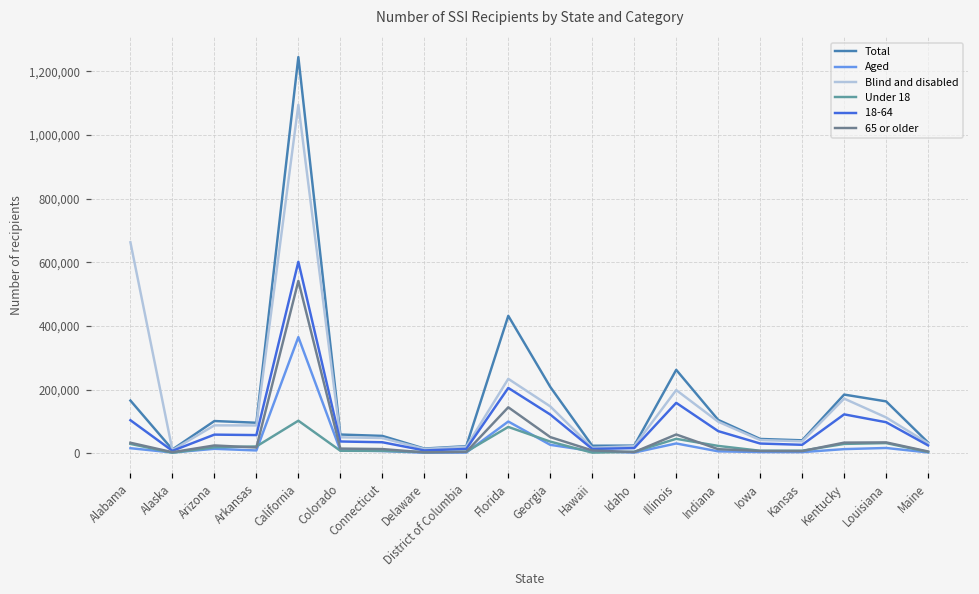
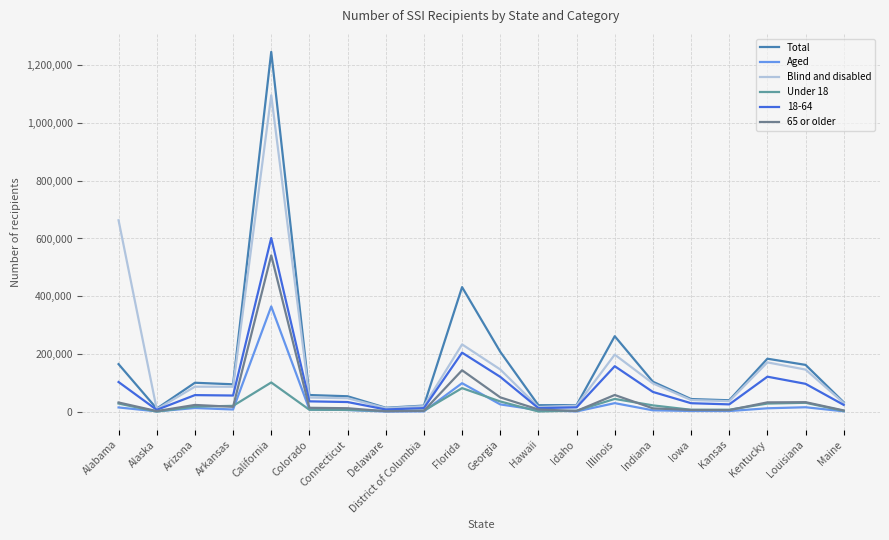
Blind and disabled, Louisiana: 110,000 -> 150,000
